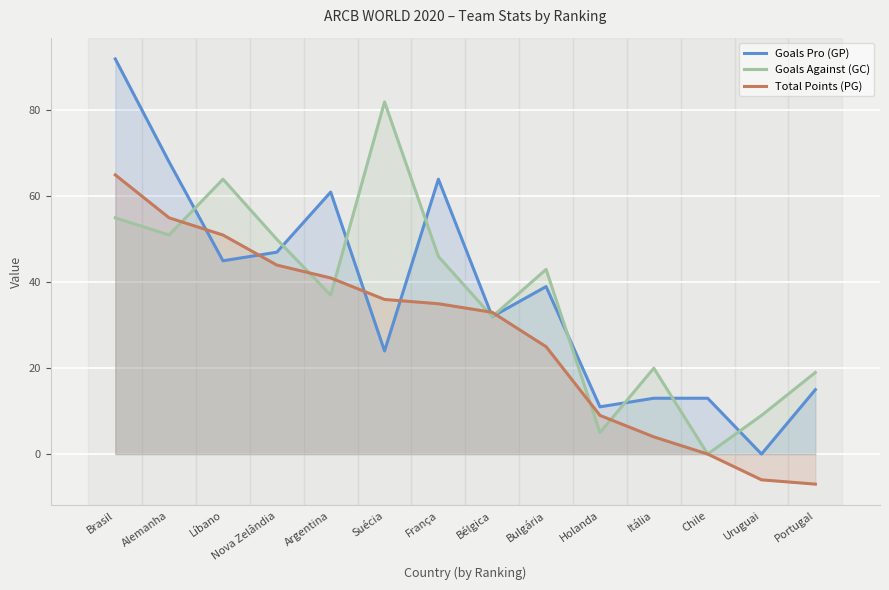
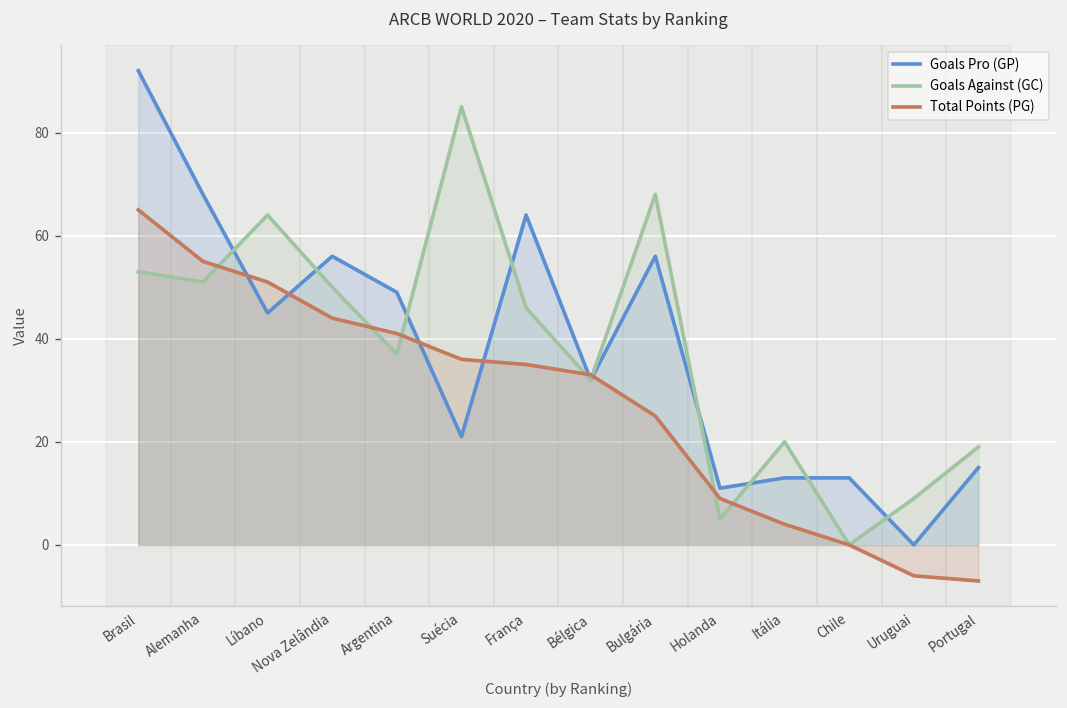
Goals Against (GC), Brasil: 55 -> 53
Goals Pro (GP), Nova Zelândia: 47 -> 56
Goals Pro (GP), Argentina: 61 -> 49
Goals Pro (GP), Suécia: 24 -> 21
Goals Against (GC), Suécia: 82 -> 85
Goals Pro (GP), Bulgária: 39 -> 56
Goals Against (GC), Bulgária: 43 -> 68
